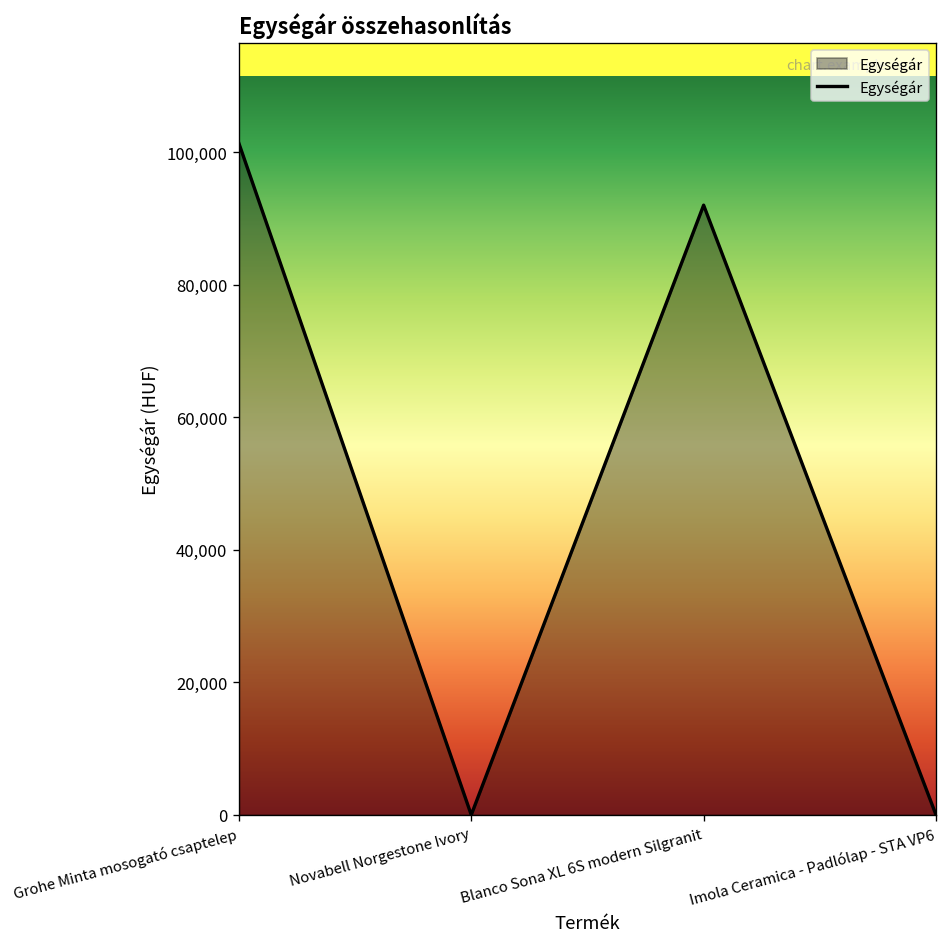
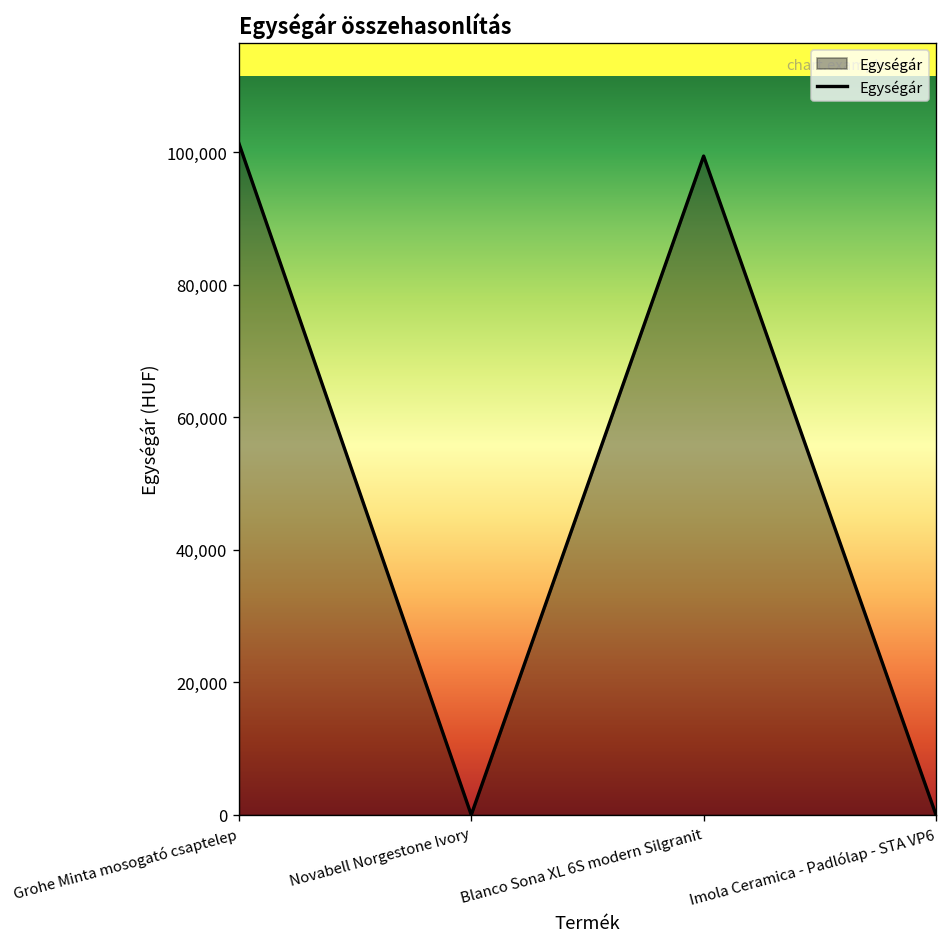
Blanco Sona XL 6S modern Silgranit: 92,000 -> 99,000
